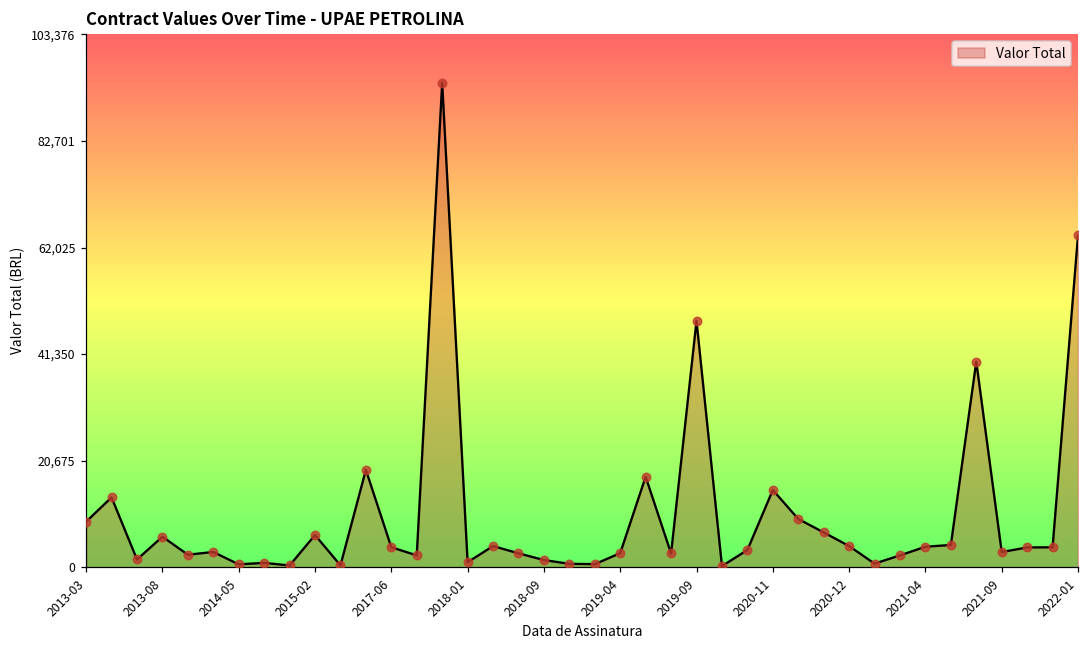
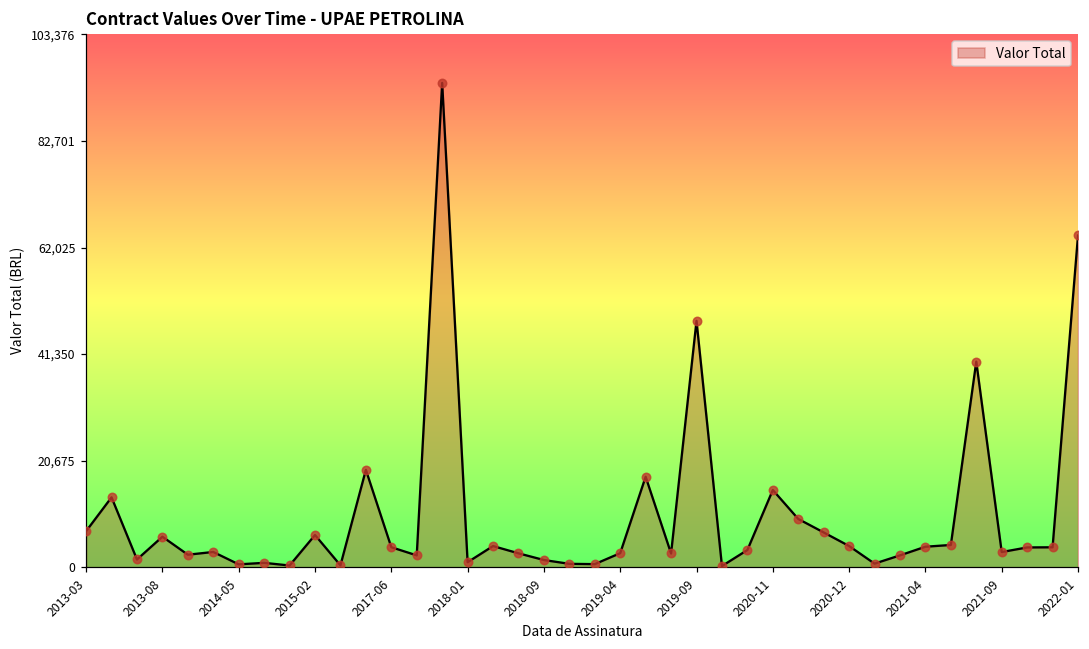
2013-03: 9,000 -> 7,000
